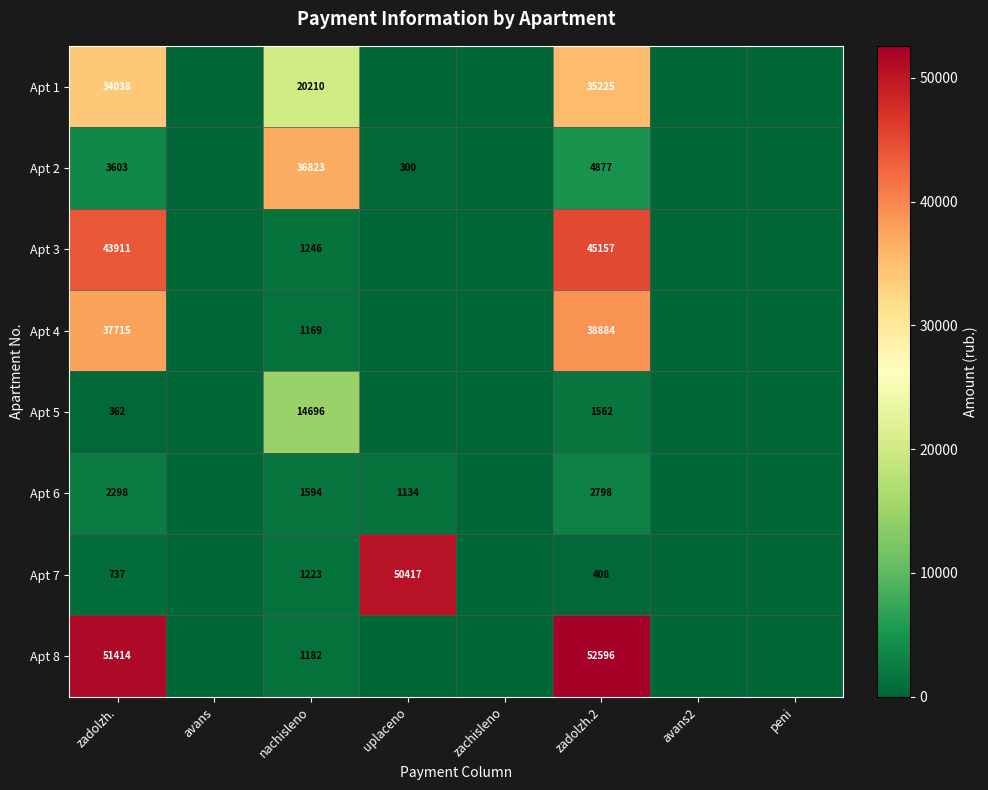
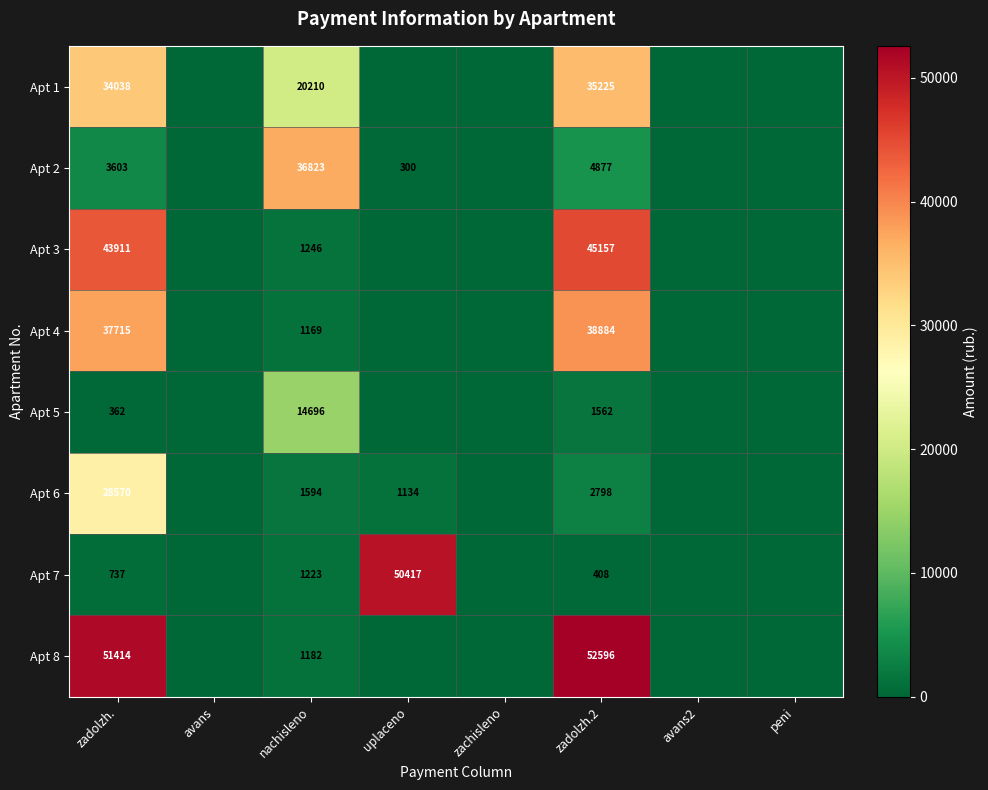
Apt 6, zadolzh.: 2298 -> 28570
